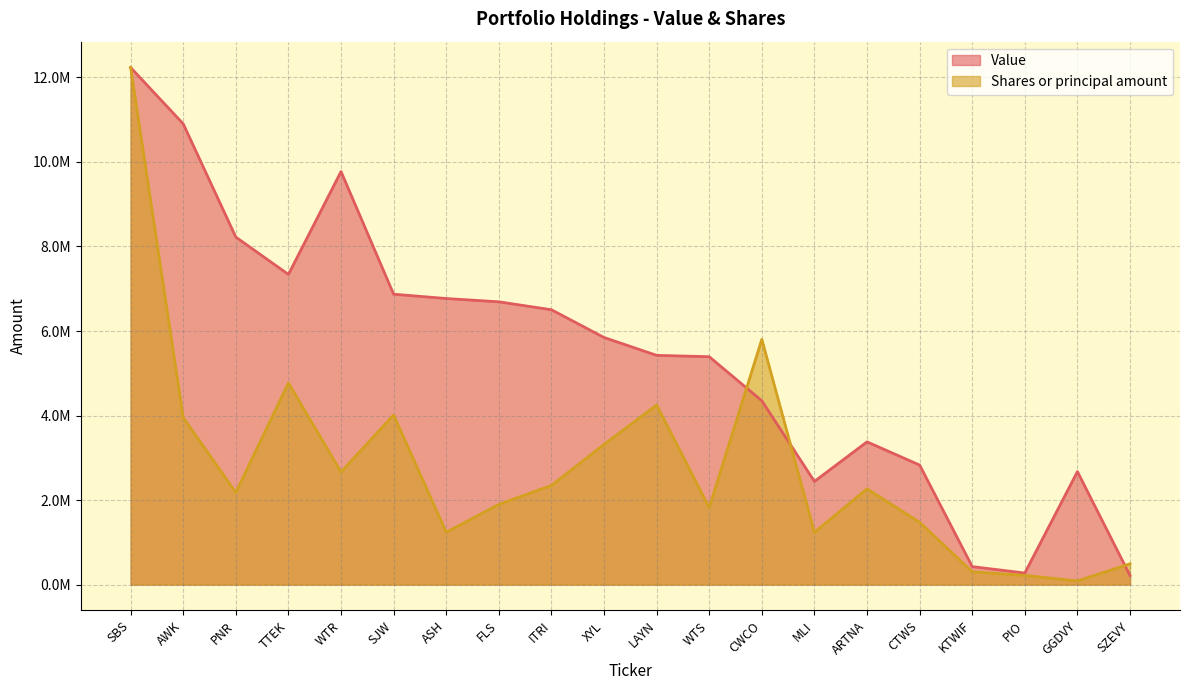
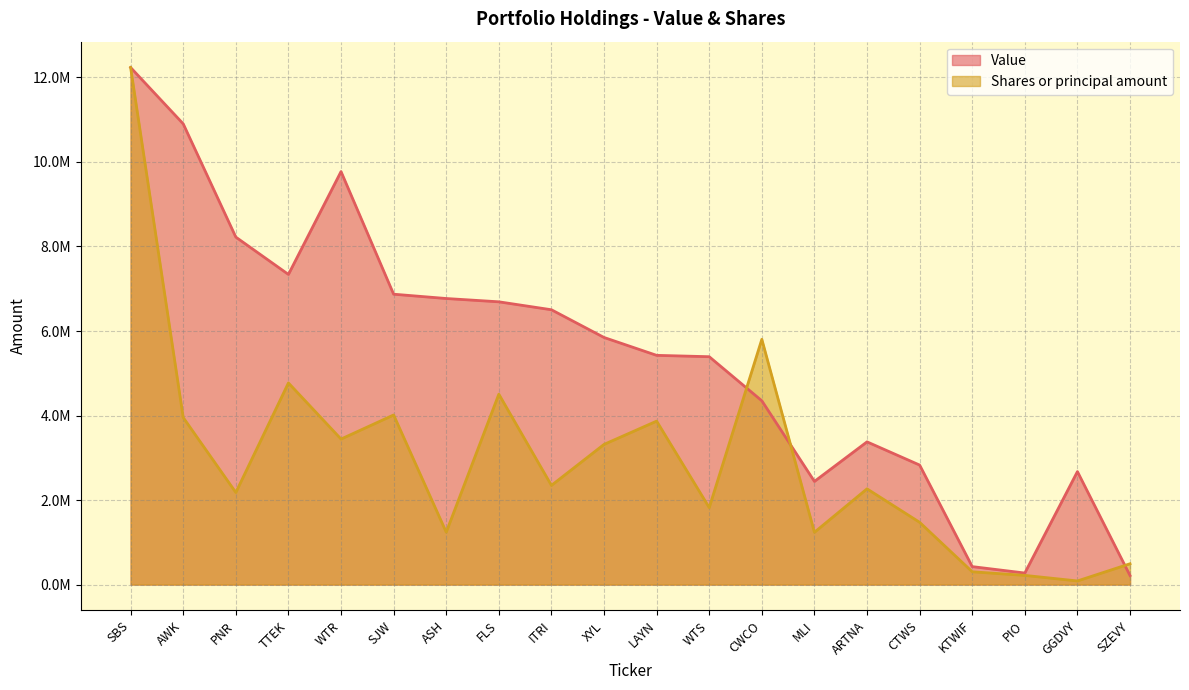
Shares or principal amount, WTR: 2700000 -> 3400000
Shares or principal amount, FLS: 1900000 -> 4500000
Shares or principal amount, LAYN: 4200000 -> 3900000
